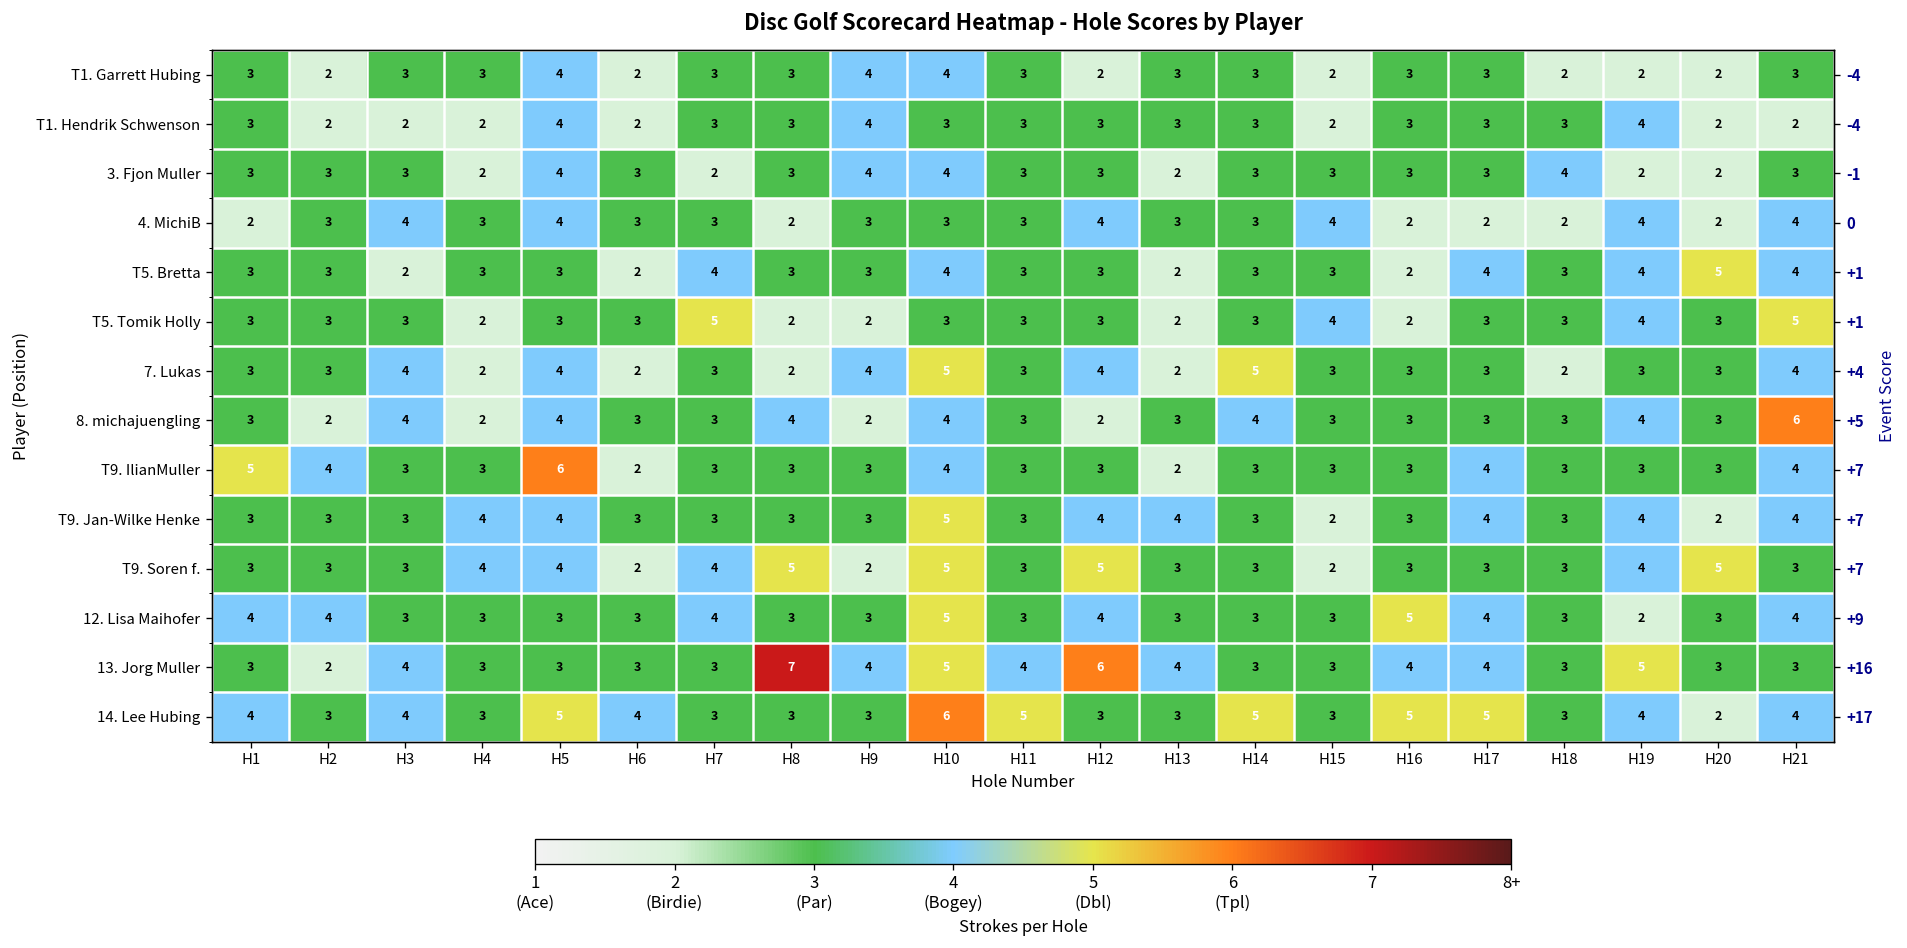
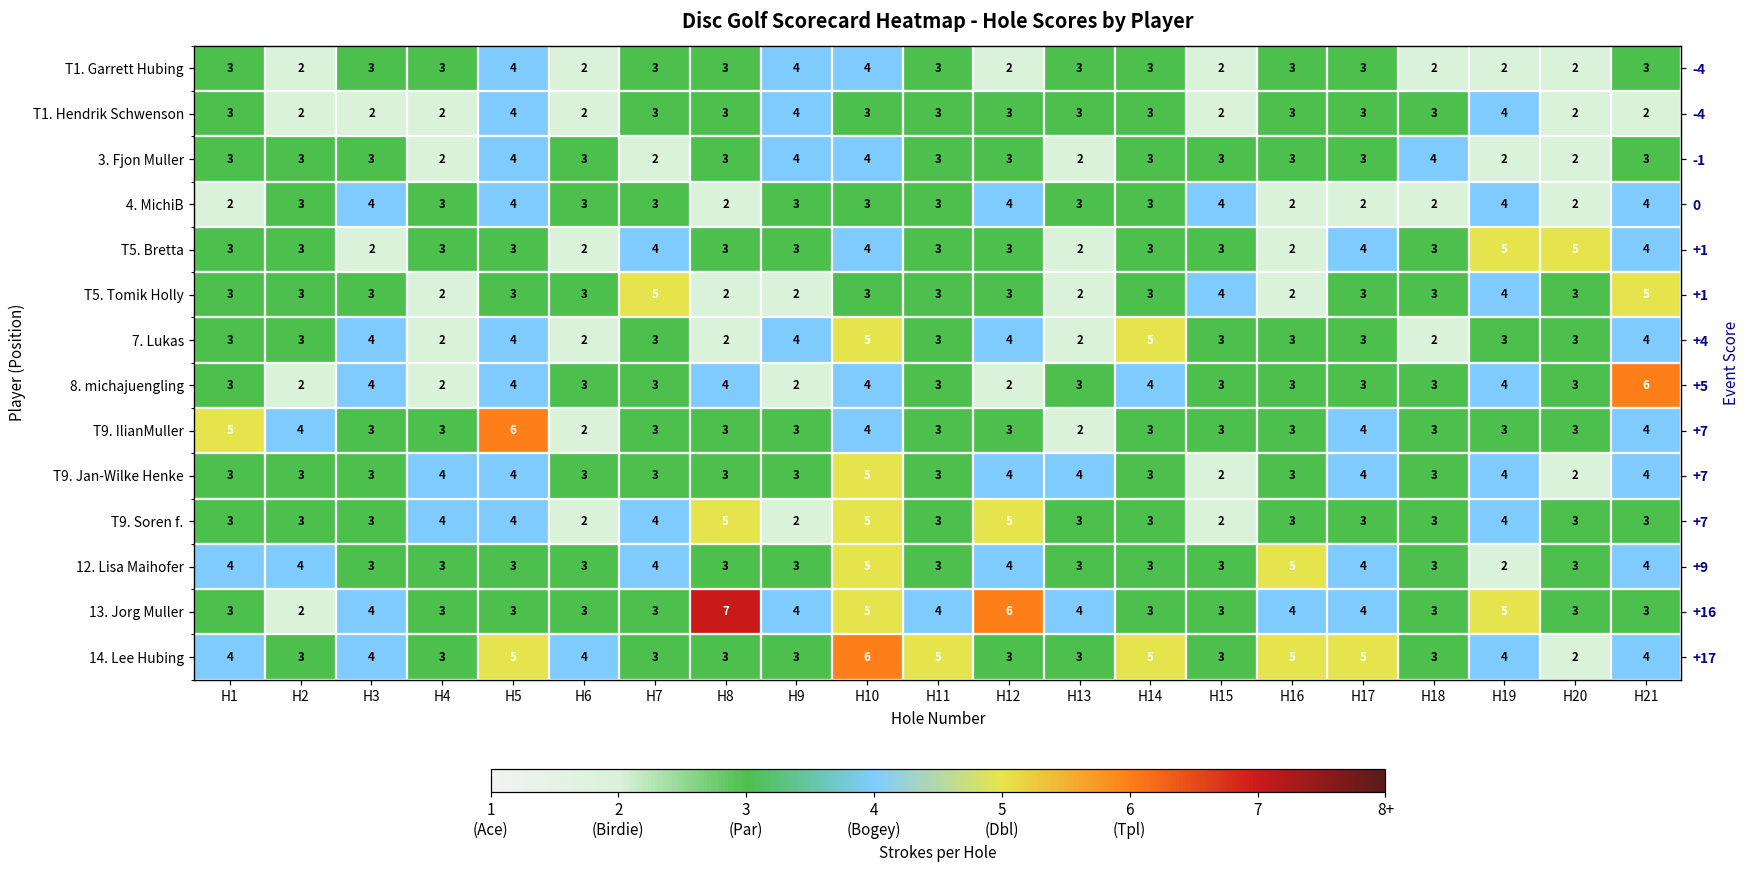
T5. Bretta, H19: 4 -> 5
T9. Soren f., H20: 5 -> 3
